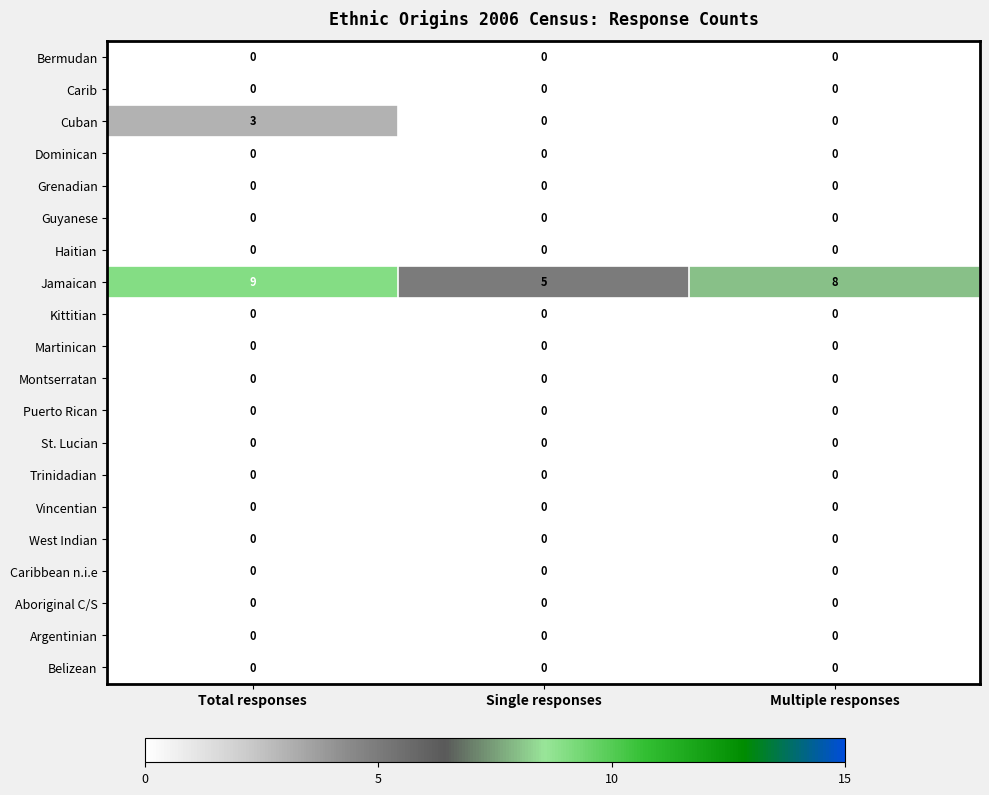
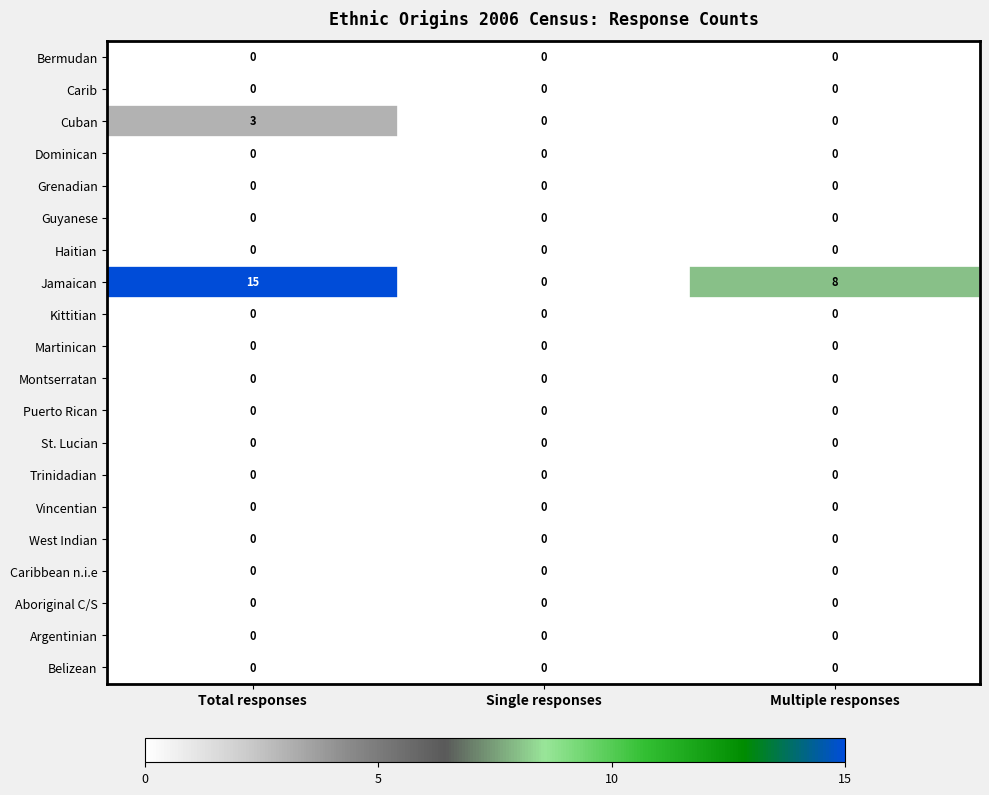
Jamaican, Total responses: 9 -> 15
Jamaican, Single responses: 5 -> 0
